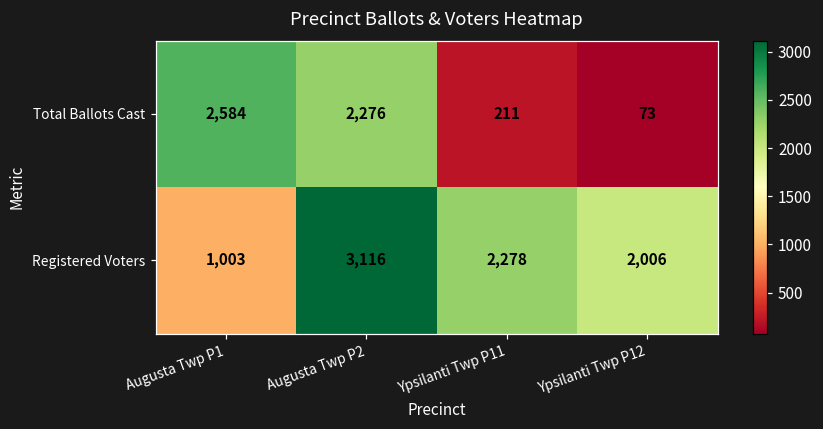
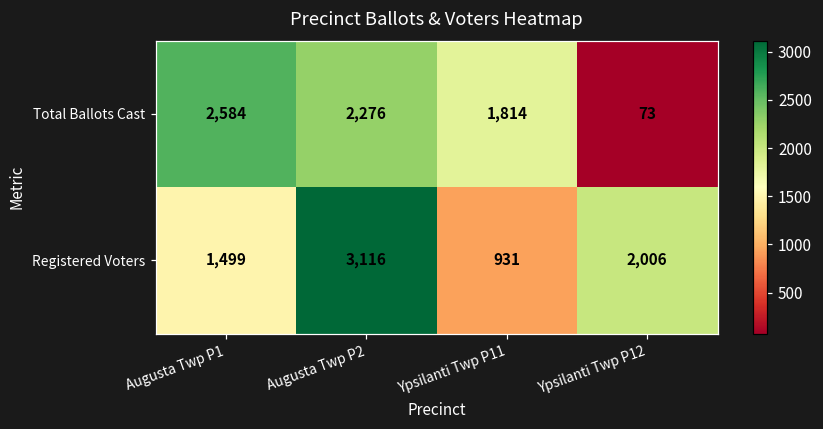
Total Ballots Cast, Ypsilanti Twp P11: 211 -> 1,814
Registered Voters, Augusta Twp P1: 1,003 -> 1,499
Registered Voters, Ypsilanti Twp P11: 2,278 -> 931
